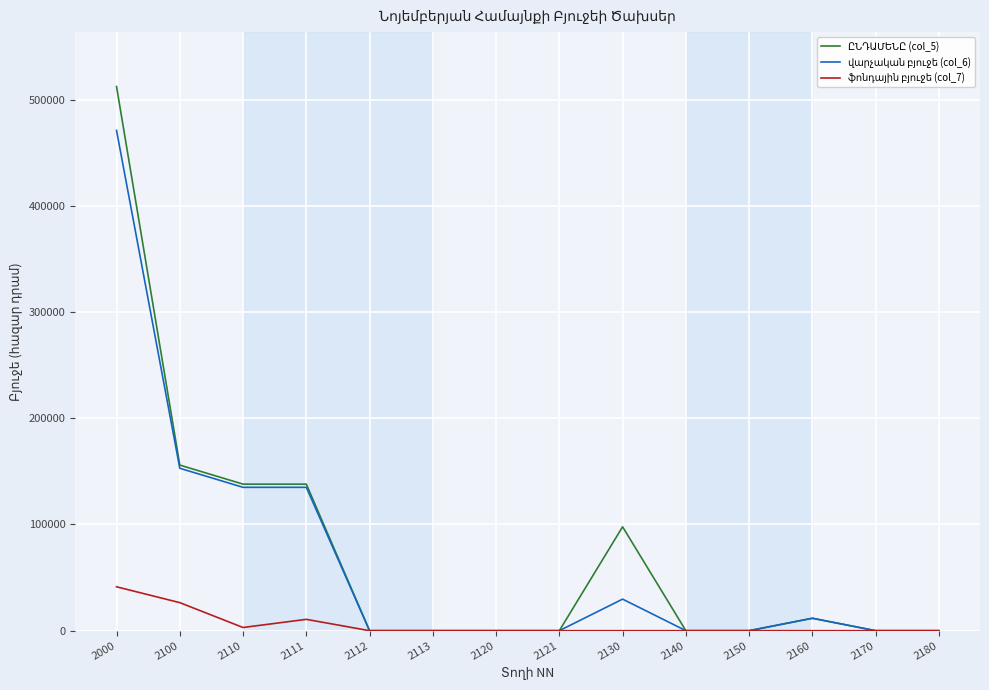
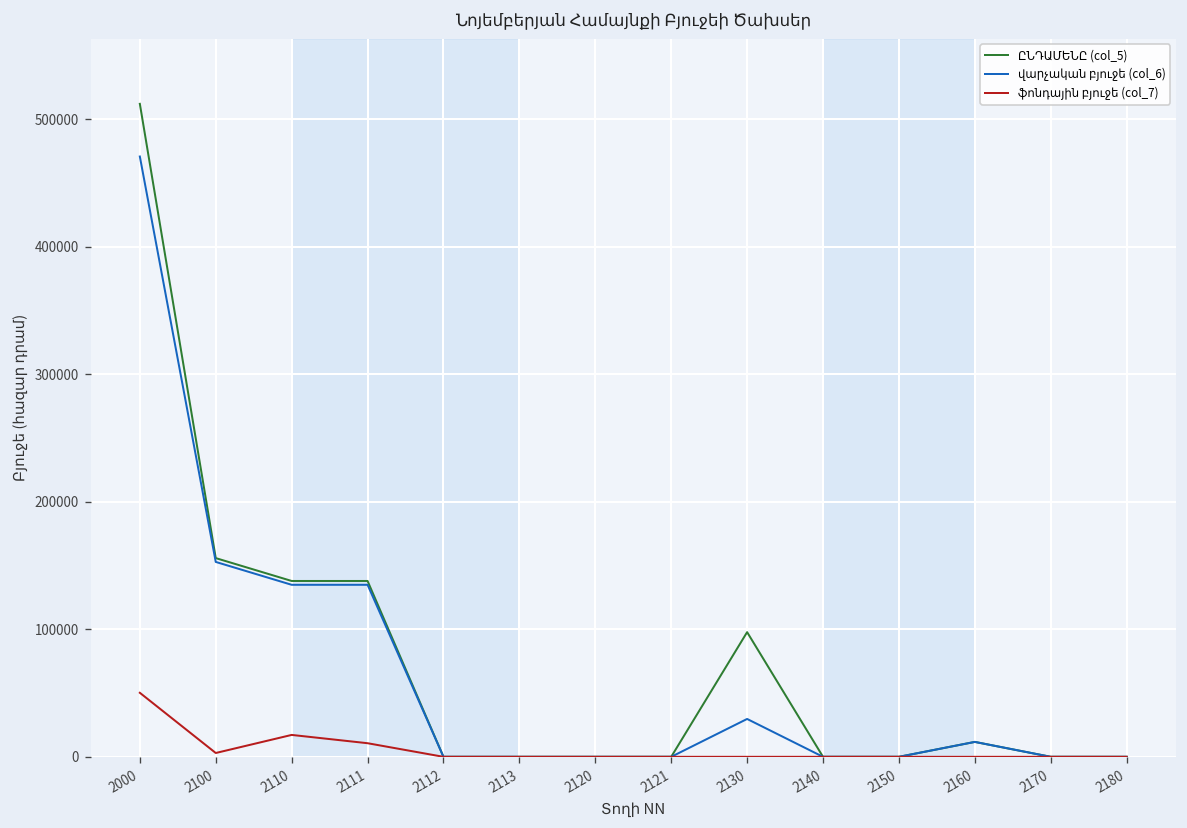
ֆոնդային բյուջե (col_7), 2000: 41000 -> 50000
ֆոնդային բյուջե (col_7), 2100: 26000 -> 3000
ֆոնդային բյուջե (col_7), 2110: 3000 -> 17000
